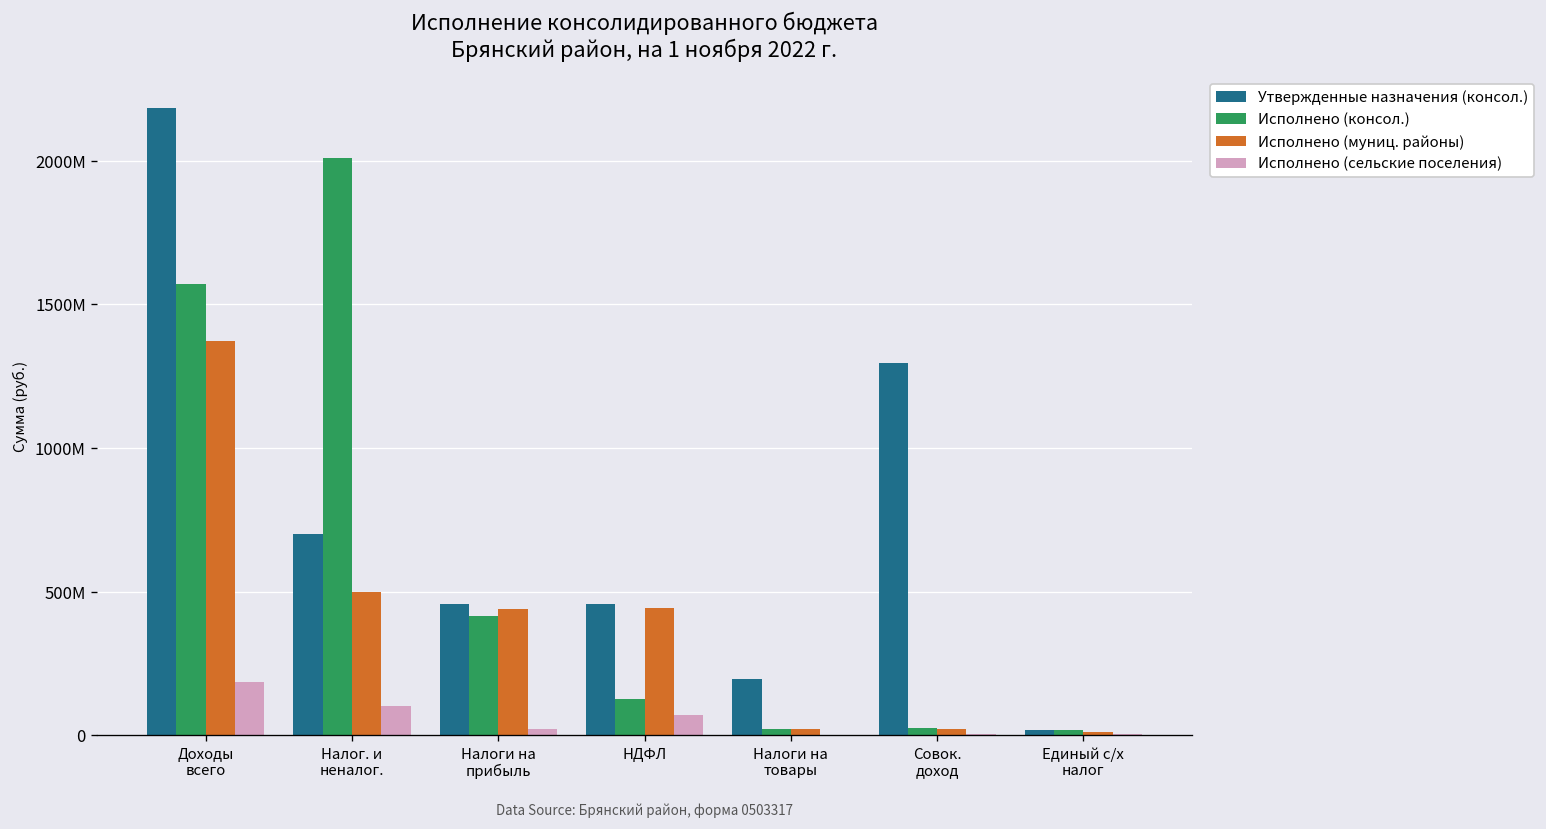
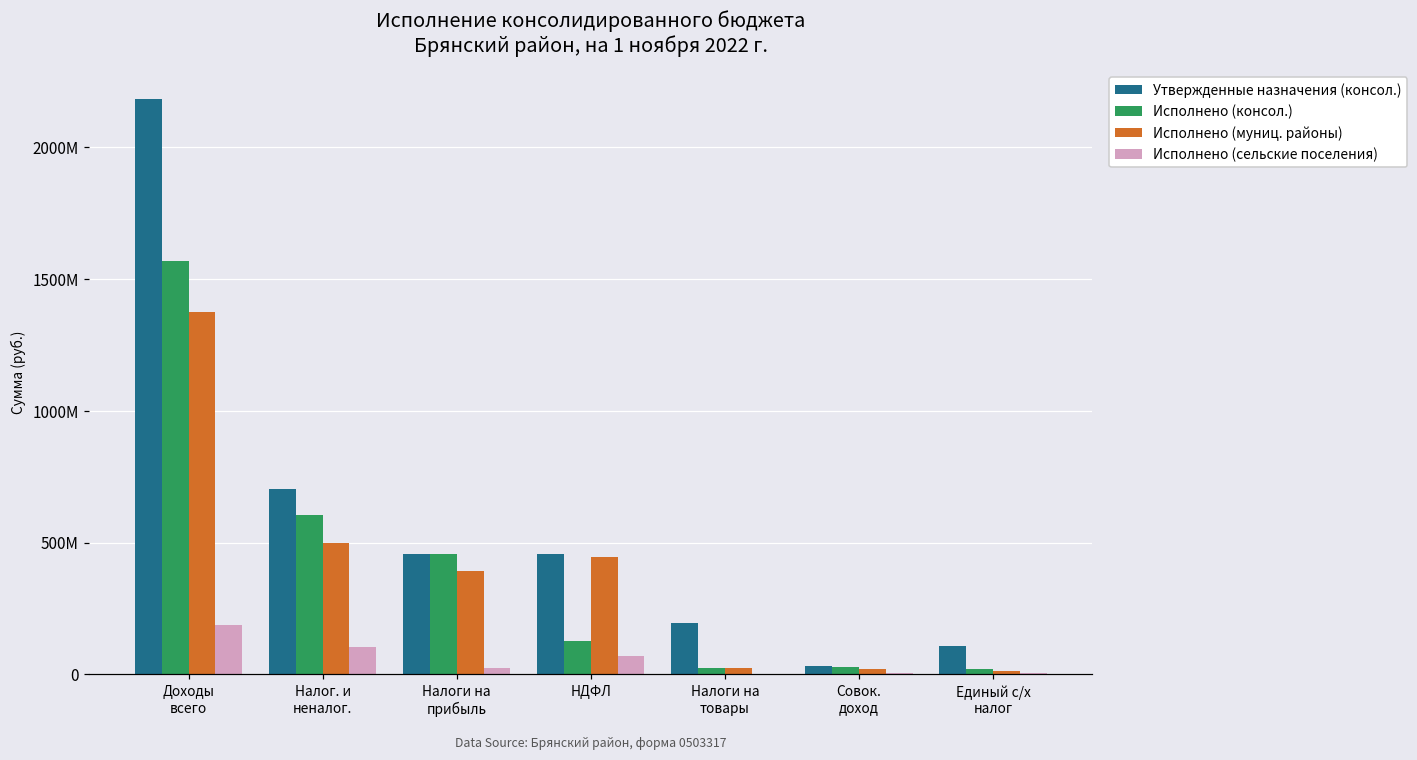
Исполнено (консол.), Налог. и неналог.: 2010000000 -> 600000000
Исполнено (консол.), Налоги на прибыль: 420000000 -> 460000000
Исполнено (муниц. районы), Налоги на прибыль: 440000000 -> 390000000
Утвержденные назначения (консол.), Совок. доход: 1300000000 -> 30000000
Утвержденные назначения (консол.), Единый с/х налог: 20000000 -> 110000000
